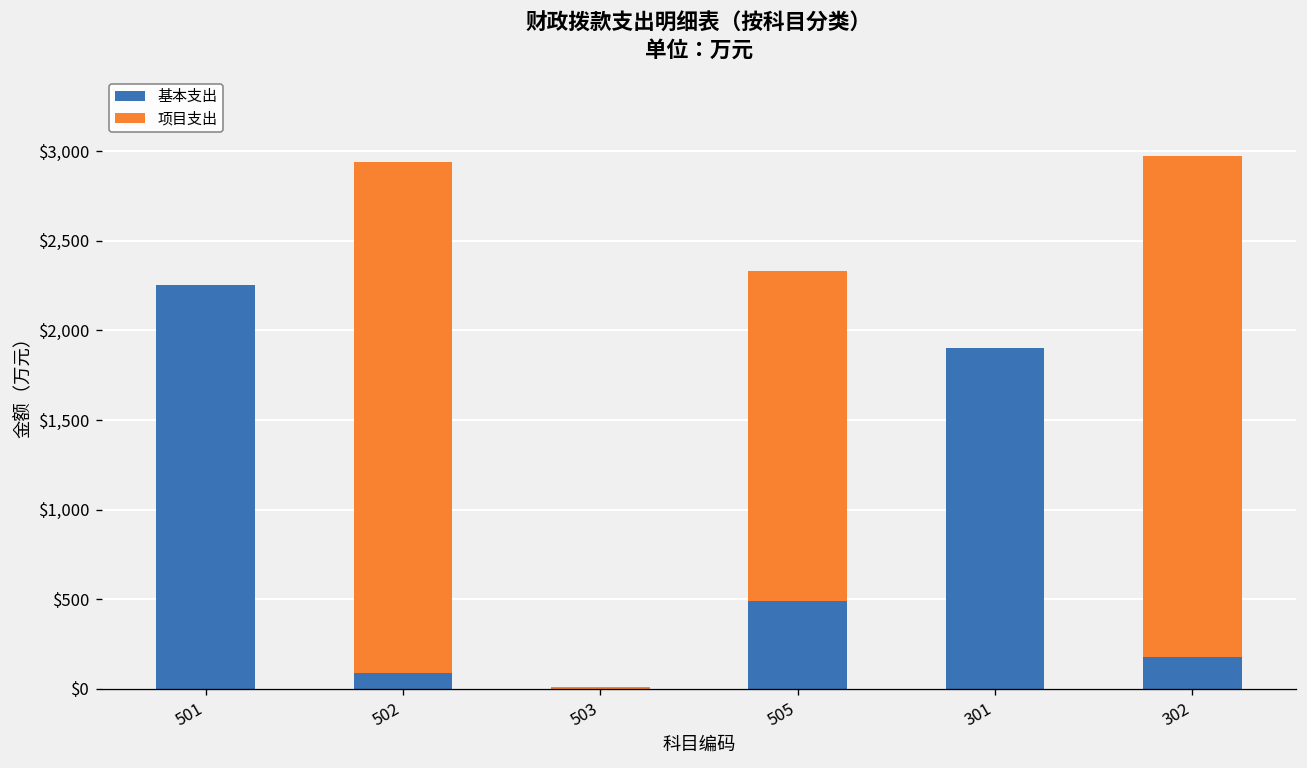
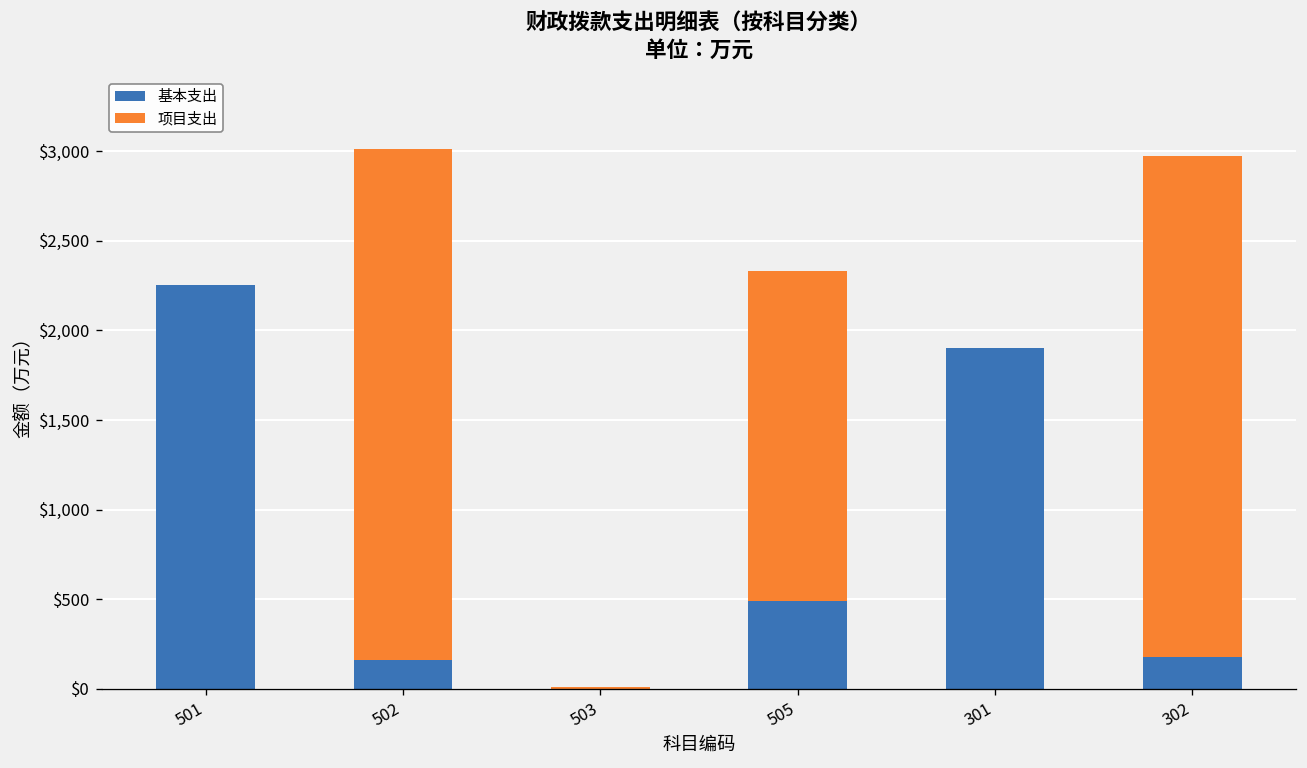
基本支出, 502: $90 -> $160
